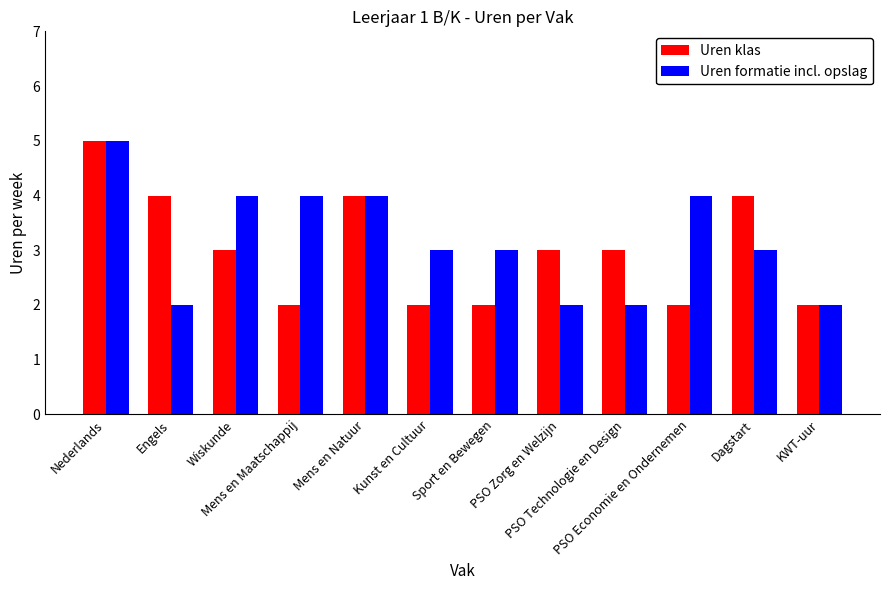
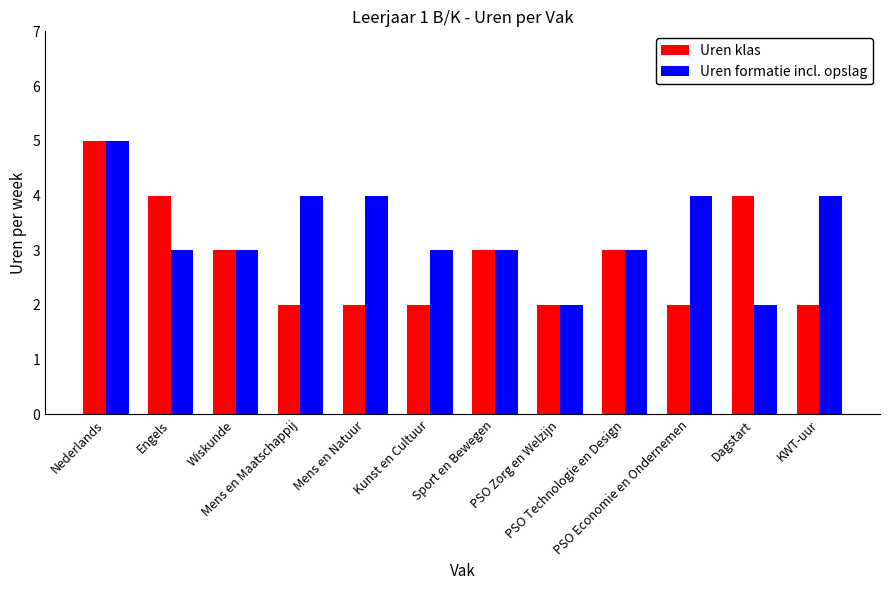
Uren formatie incl. opslag, Engels: 2 -> 3
Uren formatie incl. opslag, Wiskunde: 4 -> 3
Uren klas, Mens en Natuur: 4 -> 2
Uren klas, Sport en Bewegen: 2 -> 3
Uren klas, PSO Zorg en Welzijn: 3 -> 2
Uren formatie incl. opslag, PSO Technologie en Design: 2 -> 3
Uren formatie incl. opslag, Dagstart: 3 -> 2
Uren formatie incl. opslag, KWT-uur: 2 -> 4
